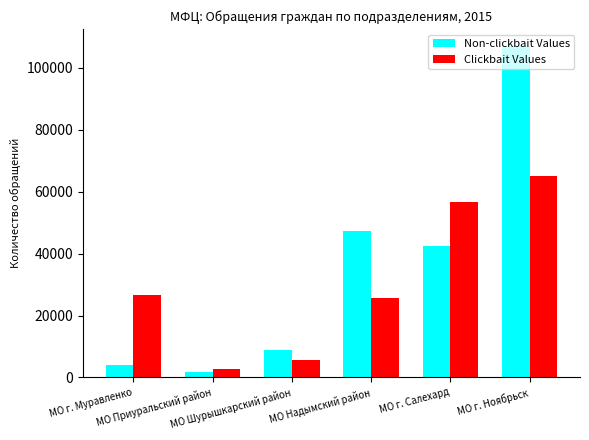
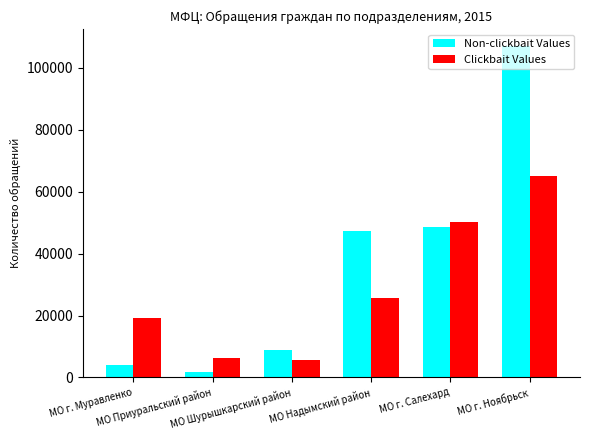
Clickbait Values, МО г. Муравленко: 27000 -> 19000
Clickbait Values, МО Приуральский район: 3000 -> 6000
Non-clickbait Values, МО г. Салехард: 42000 -> 49000
Clickbait Values, МО г. Салехард: 57000 -> 50000
